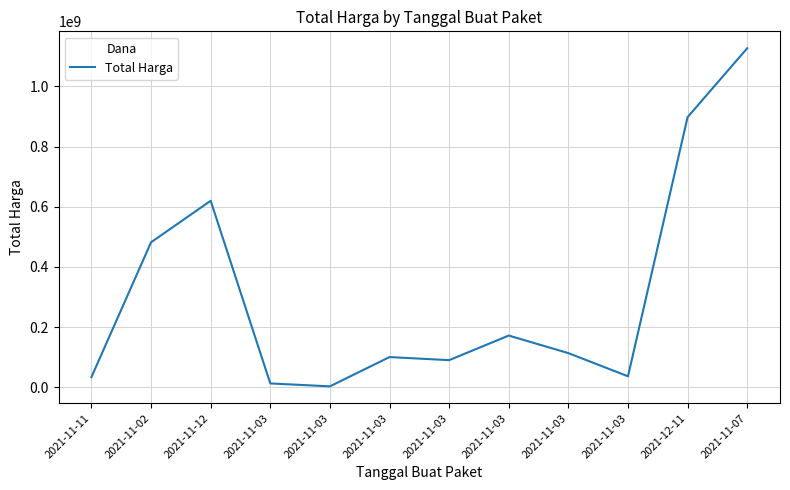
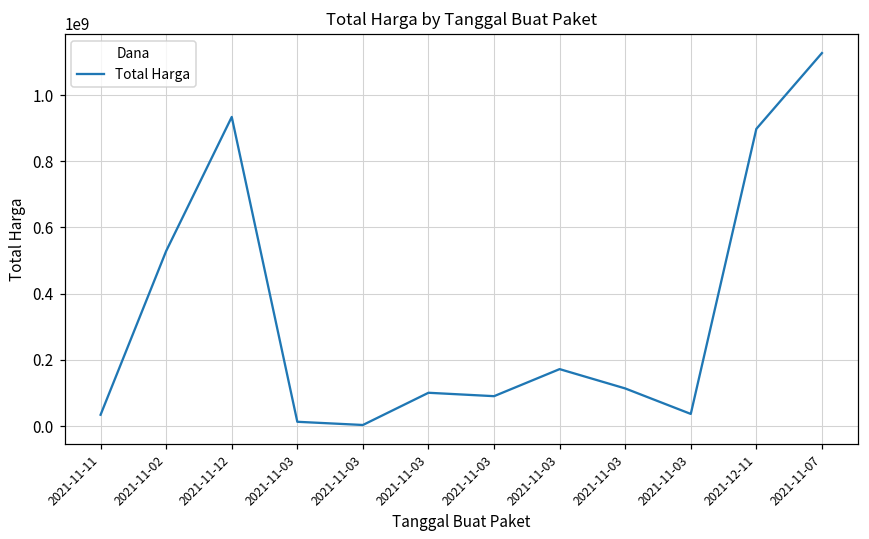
2021-11-02: 480000000 -> 530000000
2021-11-12: 620000000 -> 930000000
